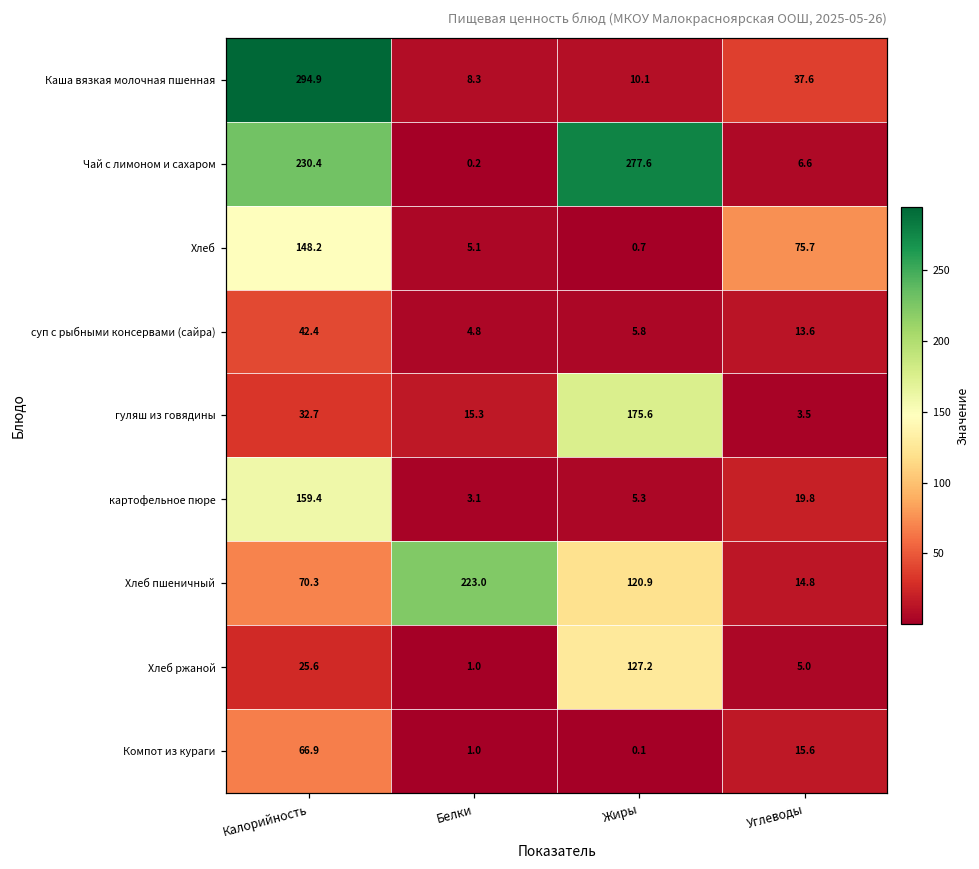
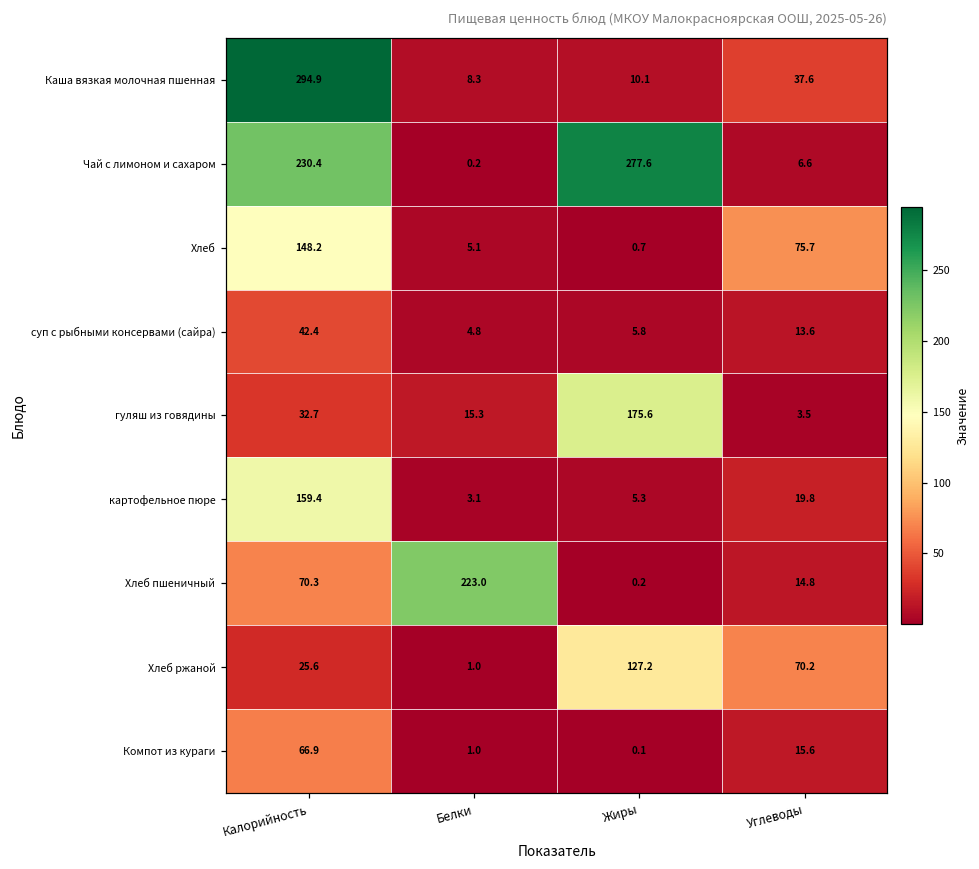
Хлеб пшеничный, Жиры: 120.9 -> 0.2
Хлеб ржаной, Углеводы: 5.0 -> 70.2
